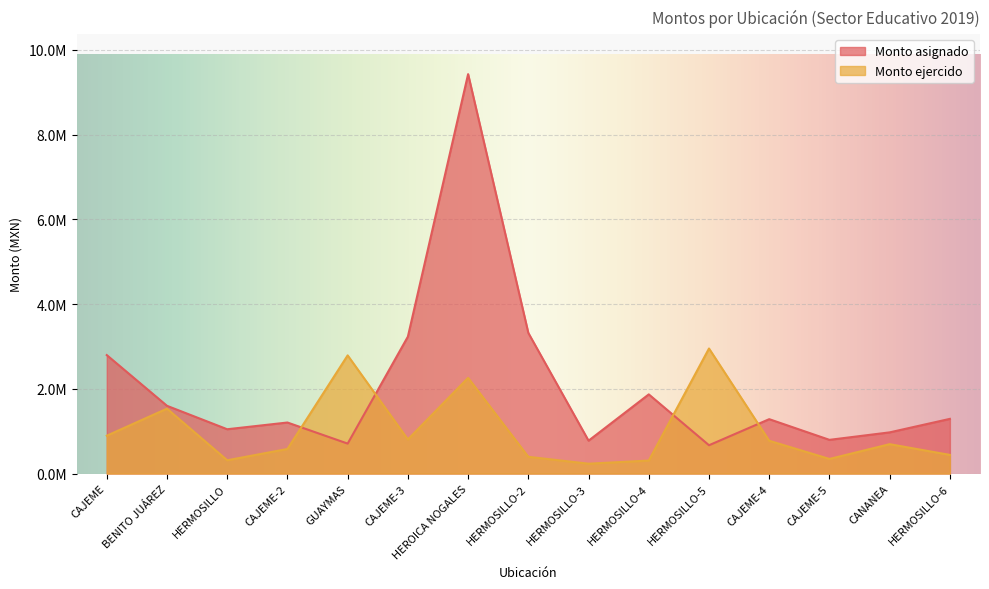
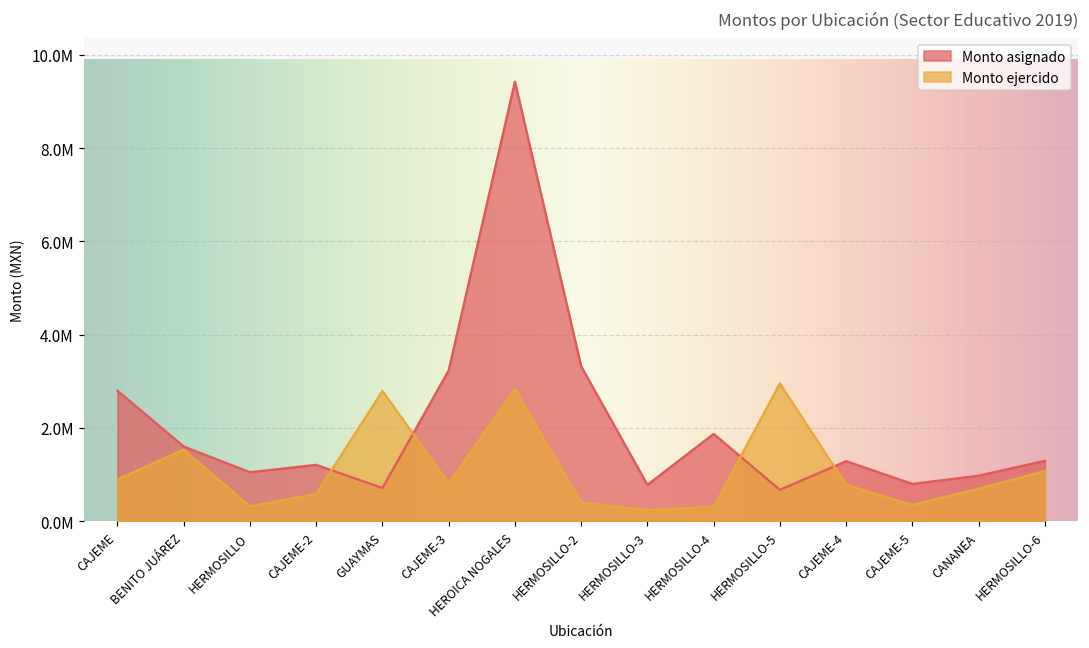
Monto ejercido, HEROICA NOGALES: 2300000 -> 2800000
Monto ejercido, HERMOSILLO-6: 400000 -> 1100000
